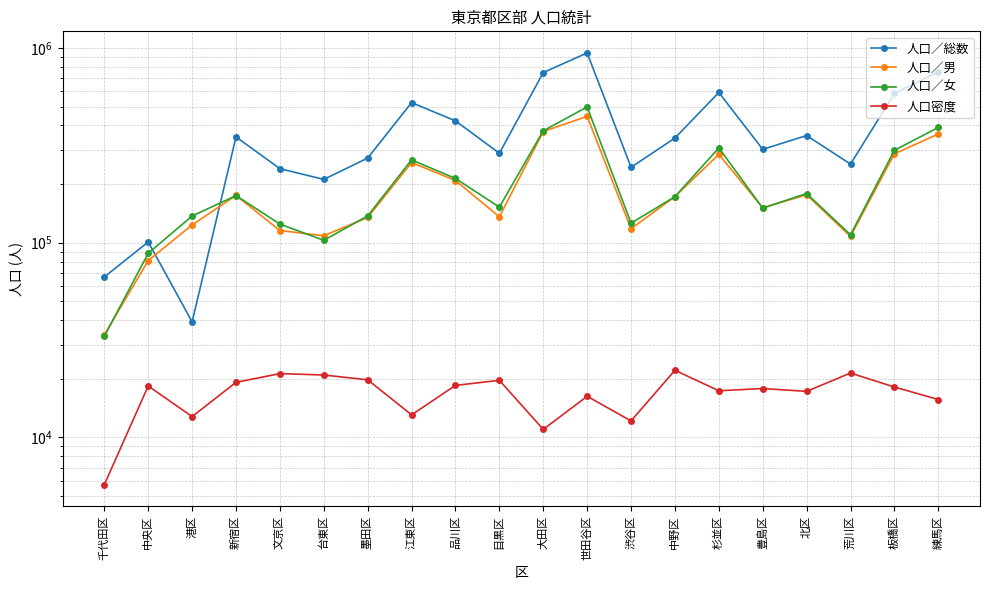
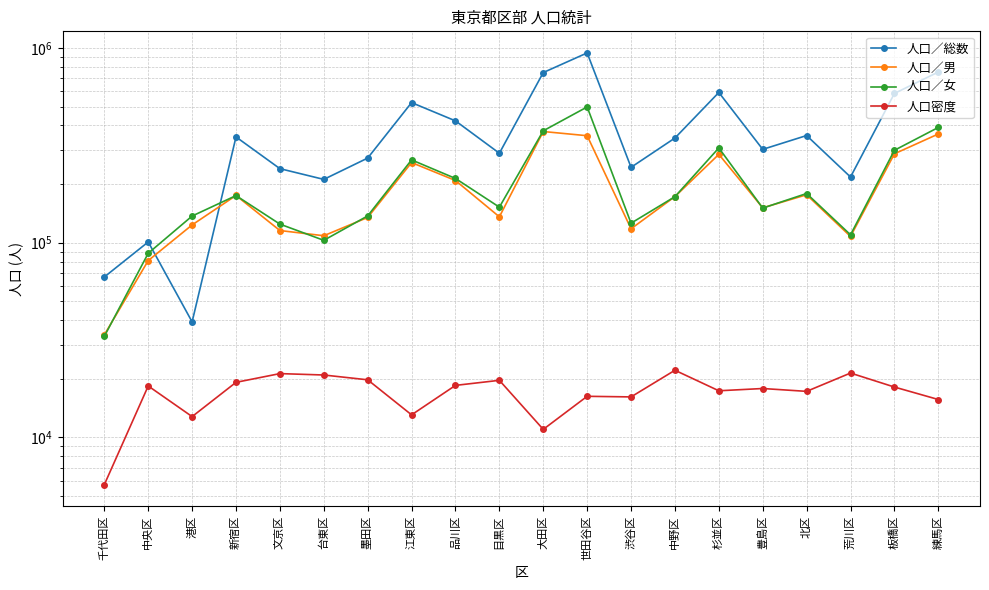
人口／男, 世田谷区: 450000 -> 350000
人口密度, 渋谷区: 12000 -> 16000
人口／総数, 荒川区: 250000 -> 220000
